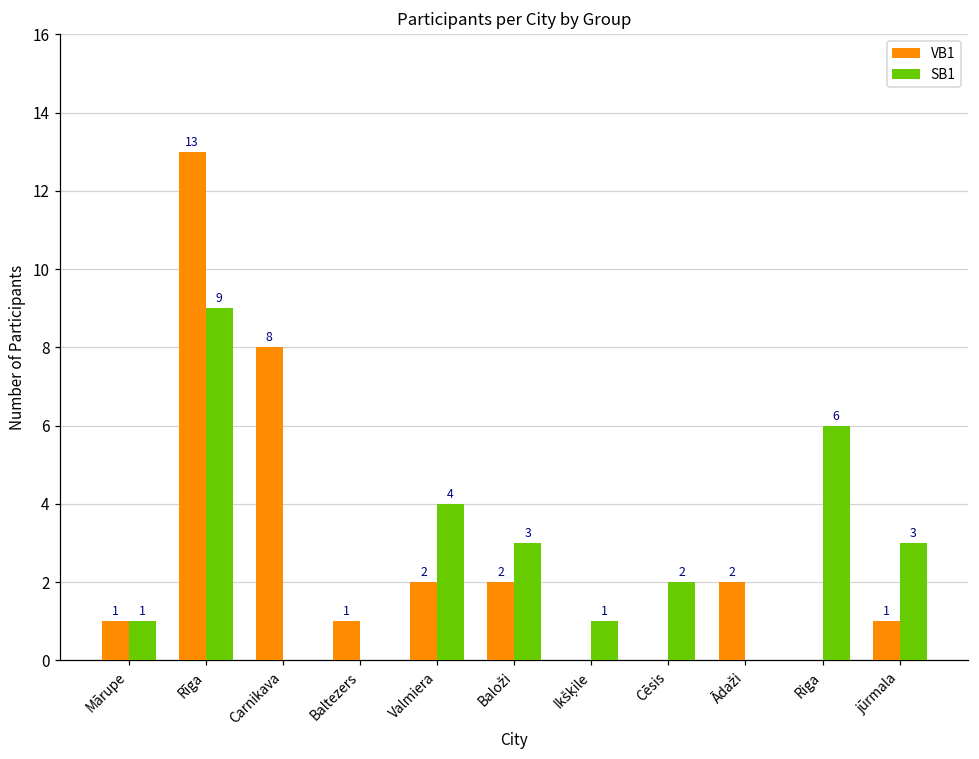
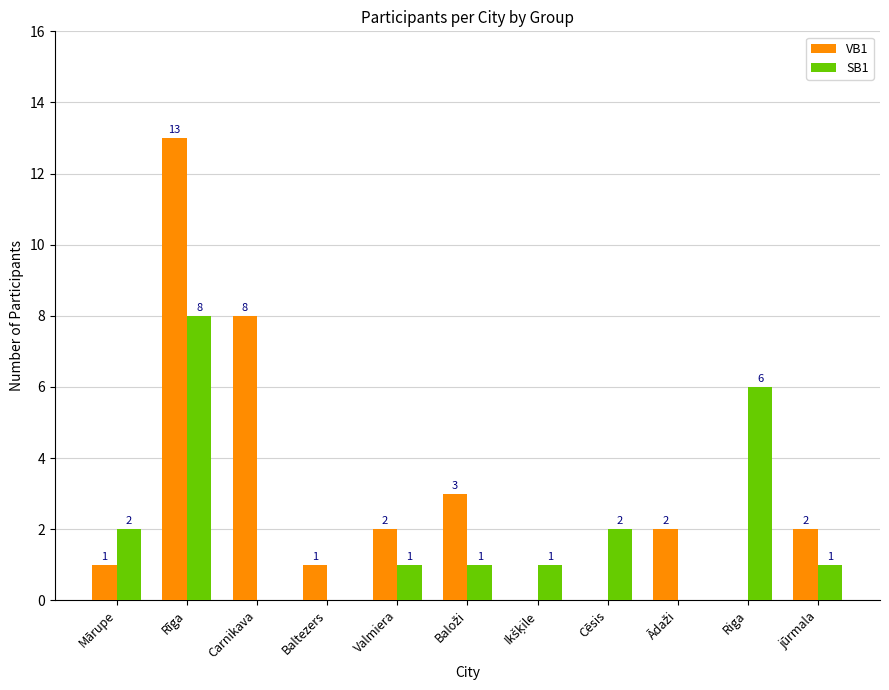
SB1, Mārupe: 1 -> 2
SB1, Rīga: 9 -> 8
SB1, Valmiera: 4 -> 1
VB1, Baloži: 2 -> 3
SB1, Baloži: 3 -> 1
VB1, jūrmala: 1 -> 2
SB1, jūrmala: 3 -> 1
